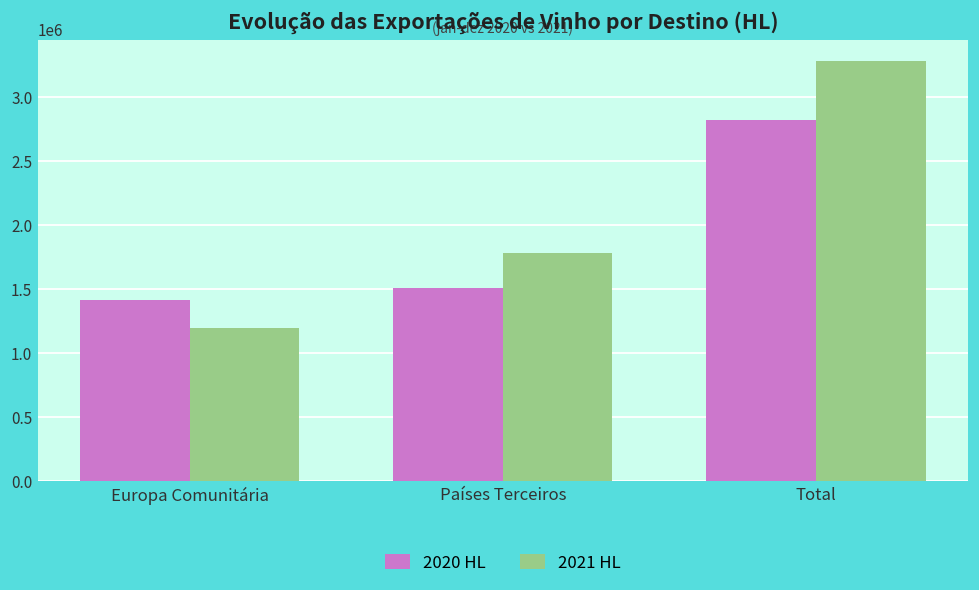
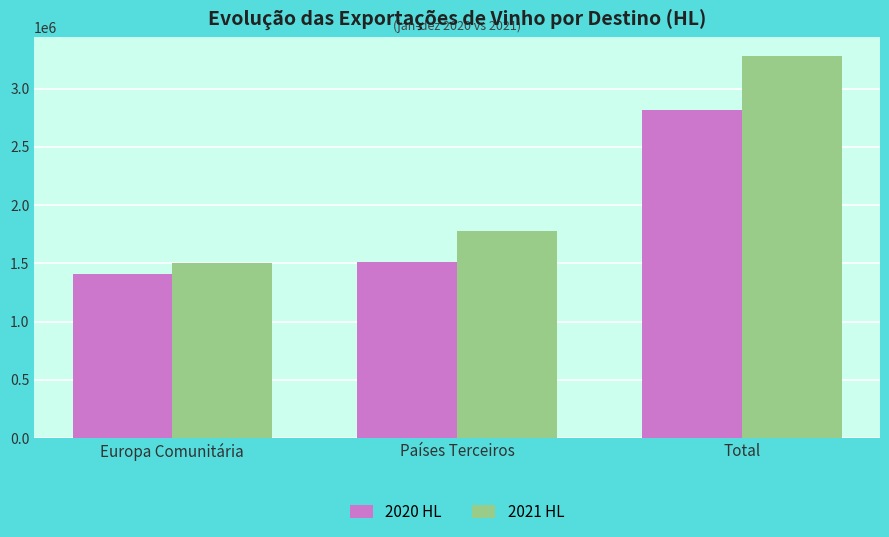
2021 HL, Europa Comunitária: 1200000 -> 1500000
